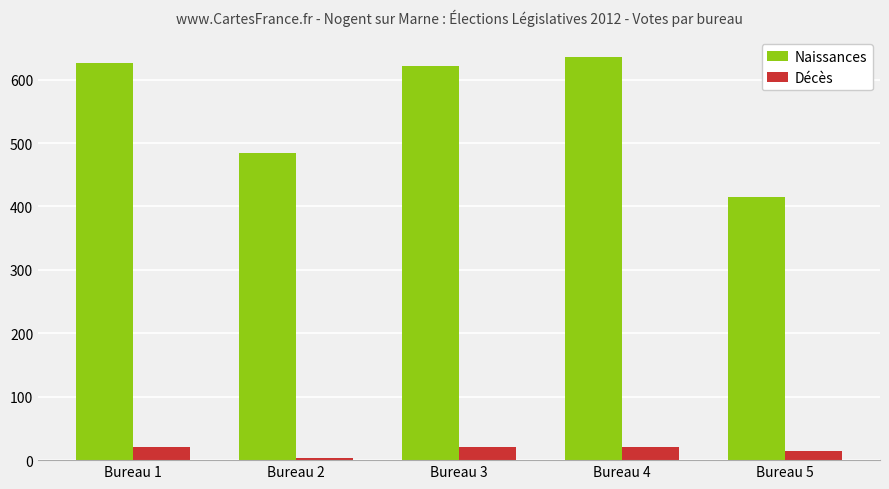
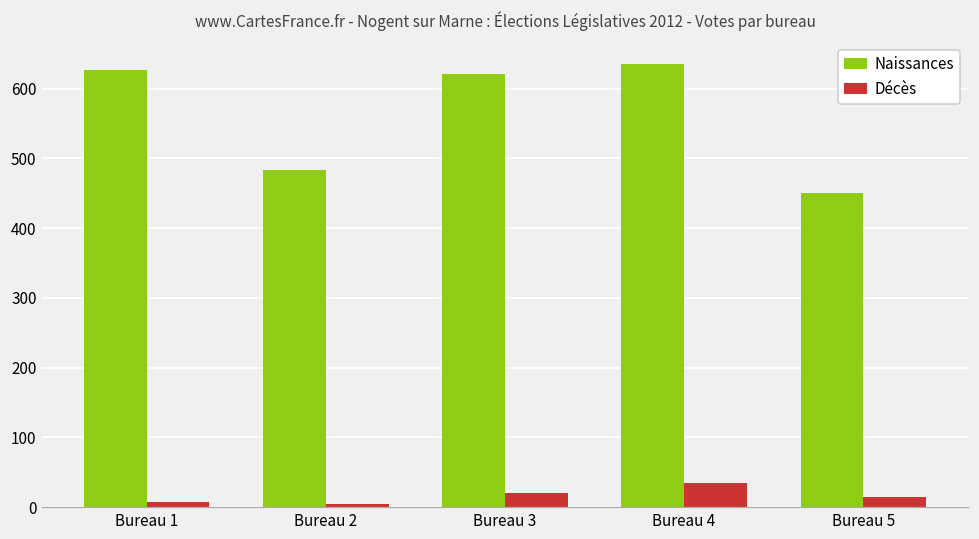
Décès, Bureau 1: 20 -> 10
Décès, Bureau 4: 20 -> 40
Naissances, Bureau 5: 420 -> 450
